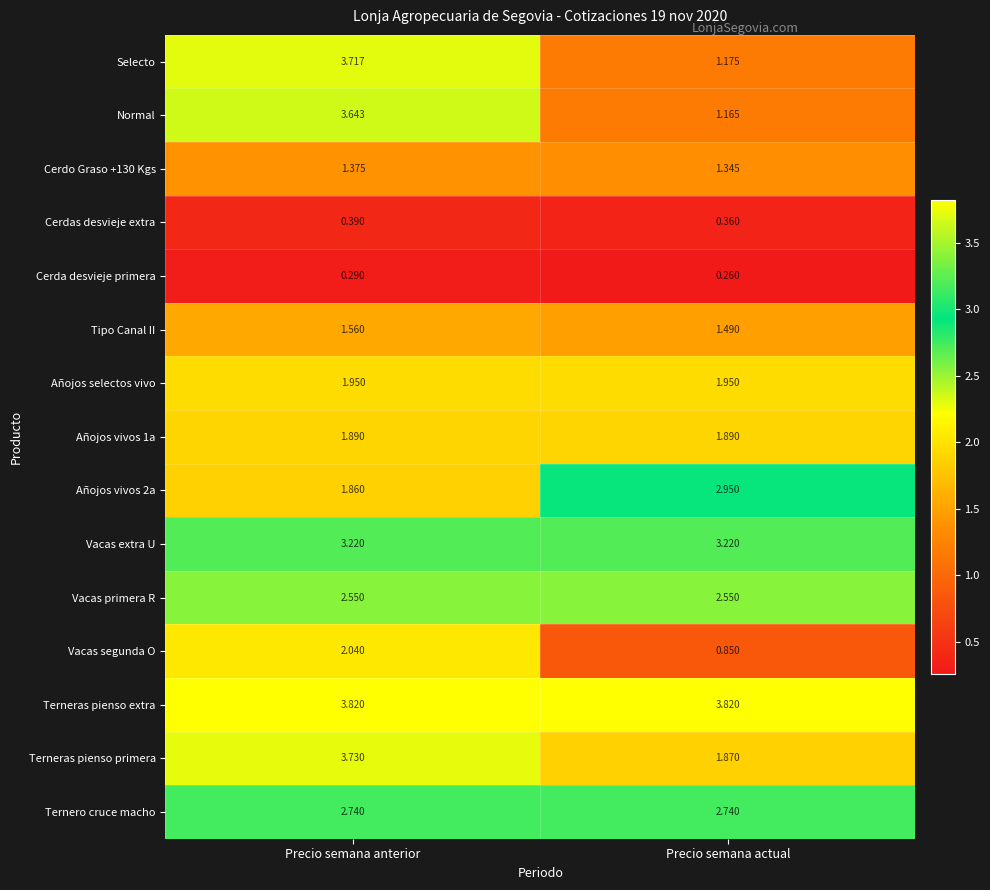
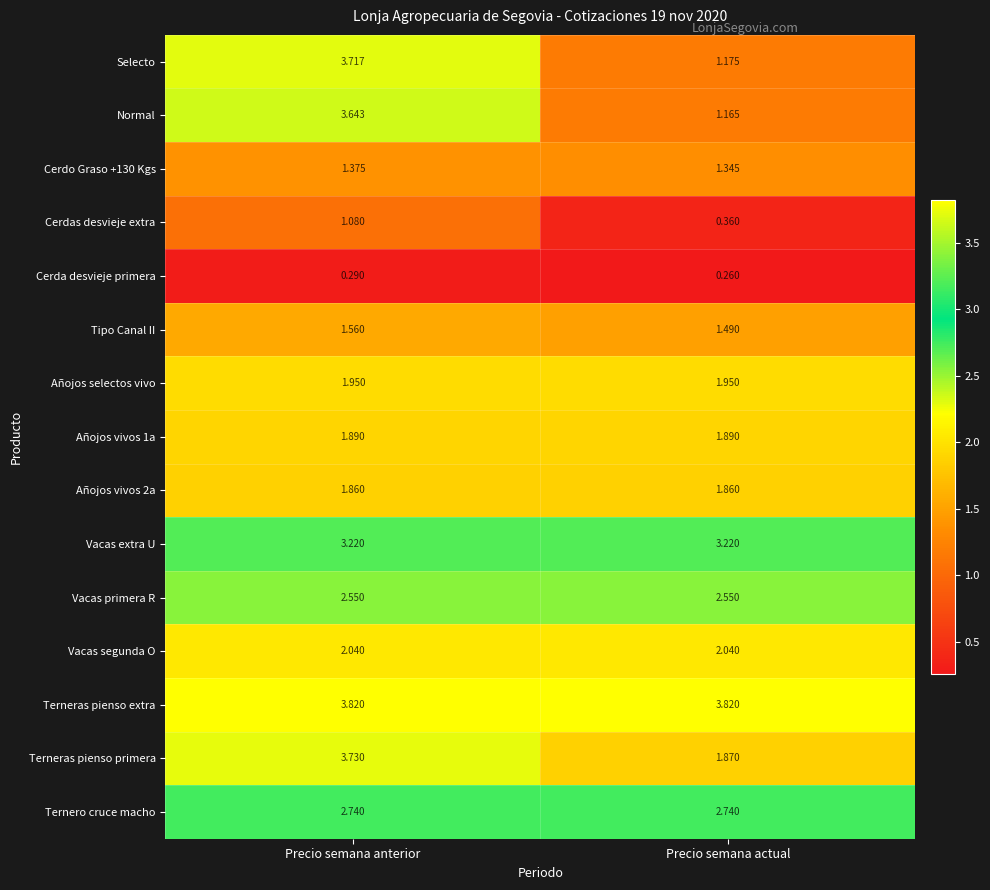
Cerdas desvieje extra, Precio semana anterior: 0.390 -> 1.080
Añojos vivos 2a, Precio semana actual: 2.950 -> 1.860
Vacas segunda O, Precio semana actual: 0.850 -> 2.040
